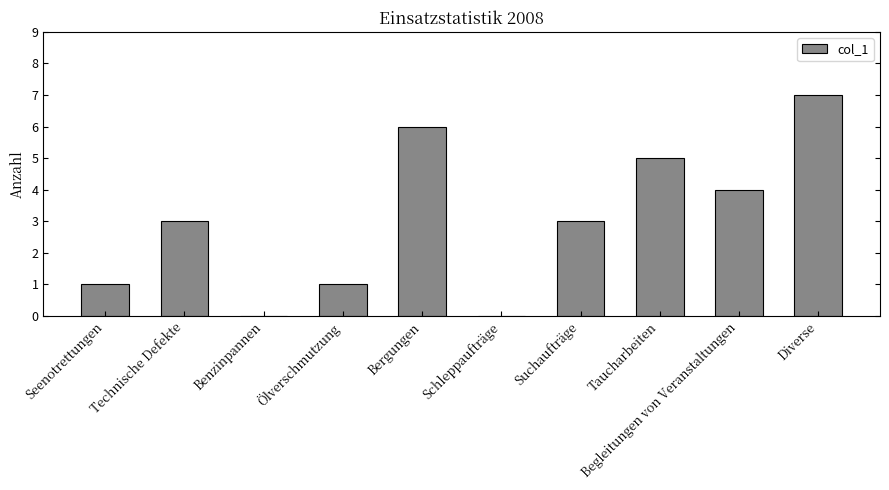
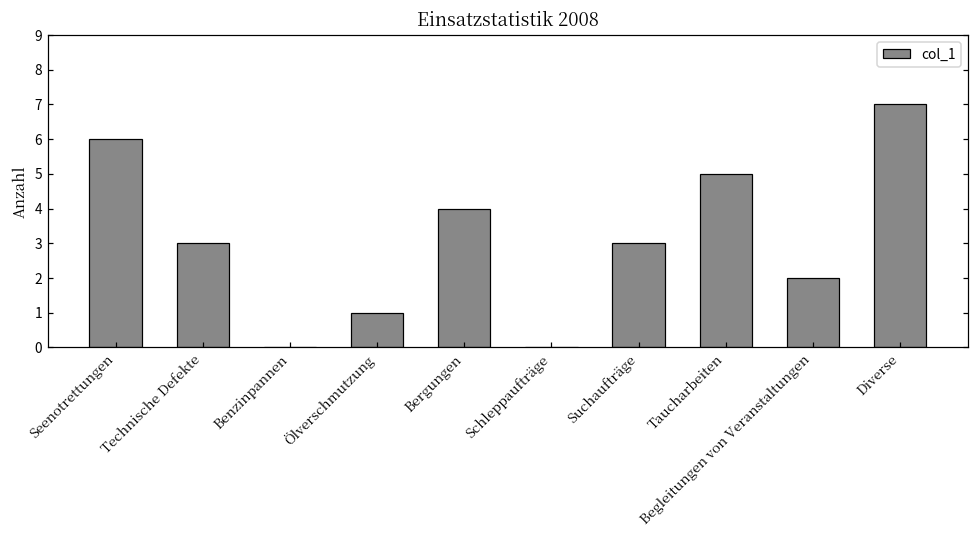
Seenotrettungen: 1 -> 6
Bergungen: 6 -> 4
Begleitungen von Veranstaltungen: 4 -> 2
